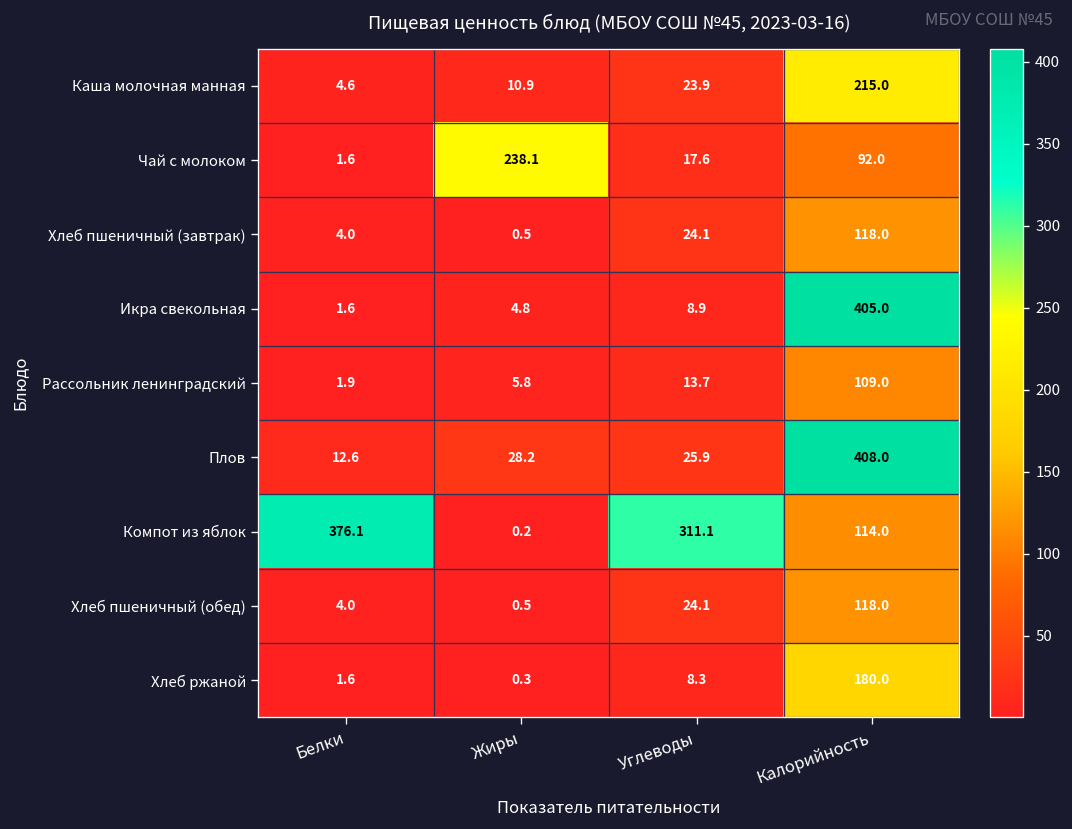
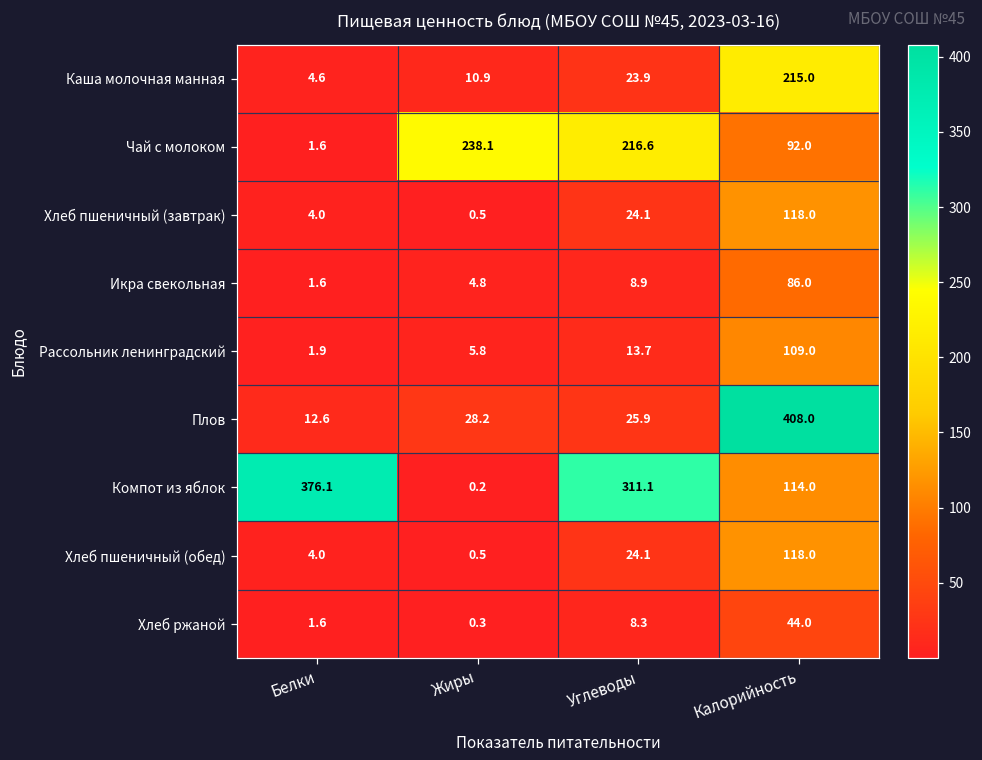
Чай с молоком, Углеводы: 17.6 -> 216.6
Икра свекольная, Калорийность: 405.0 -> 86.0
Хлеб ржаной, Калорийность: 180.0 -> 44.0
